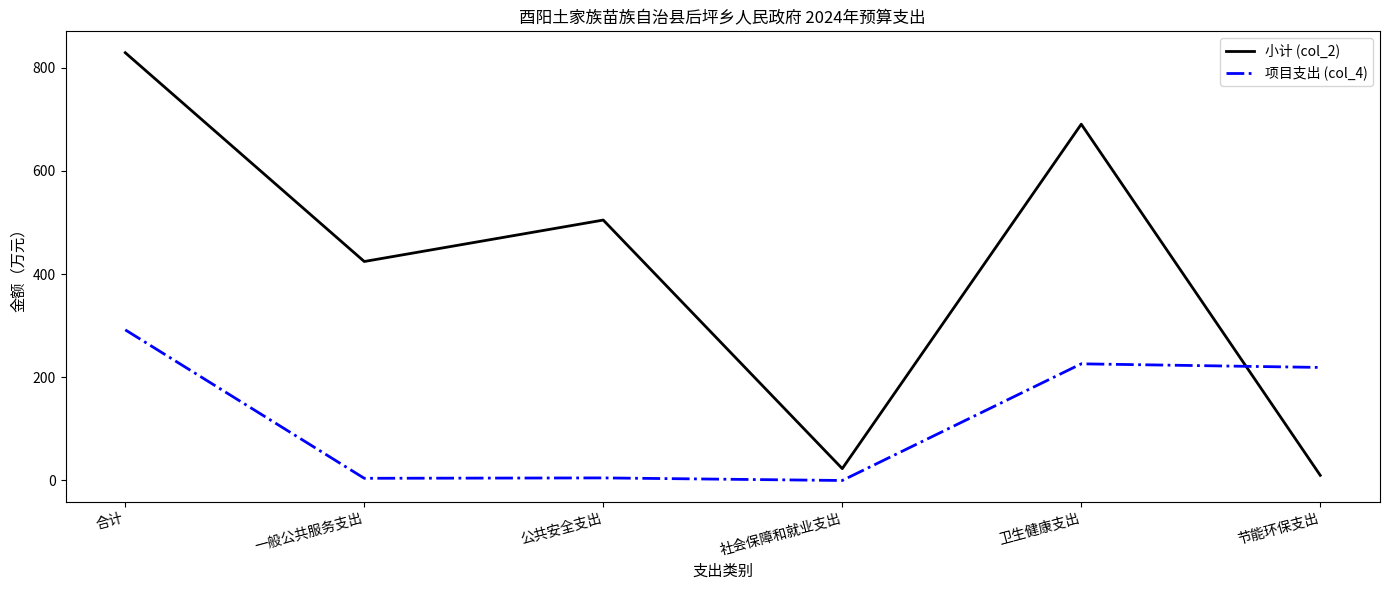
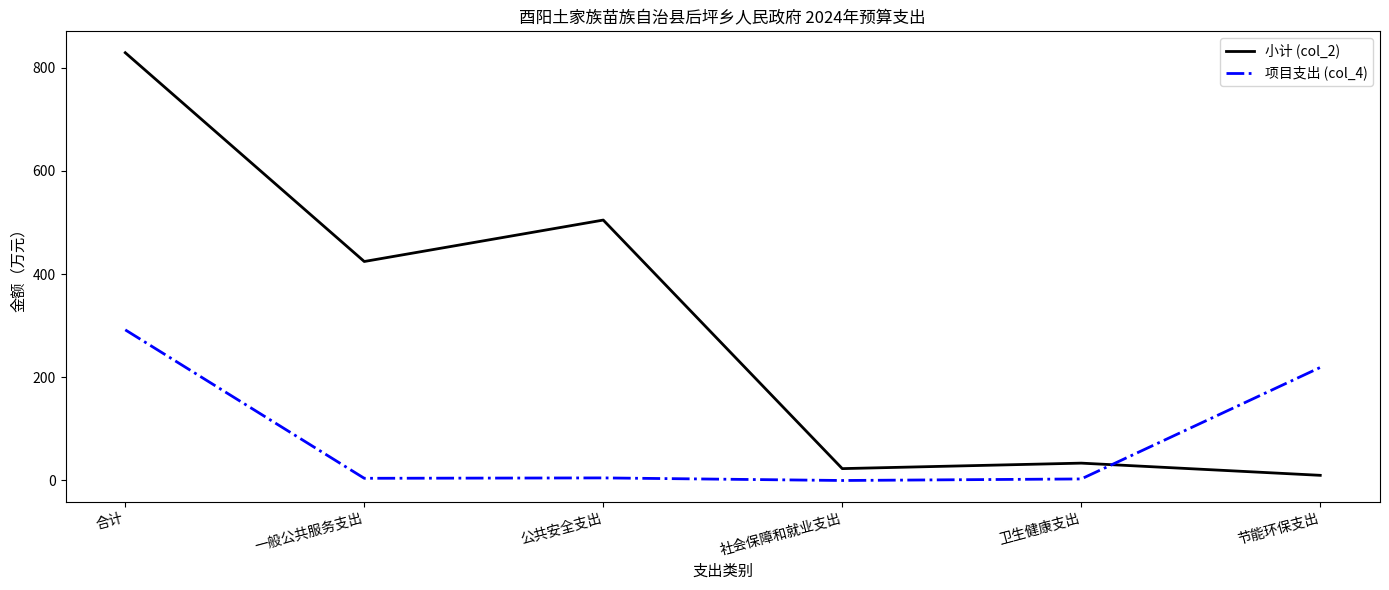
小计 (col_2), 卫生健康支出: 690 -> 30
项目支出 (col_4), 卫生健康支出: 230 -> 0
